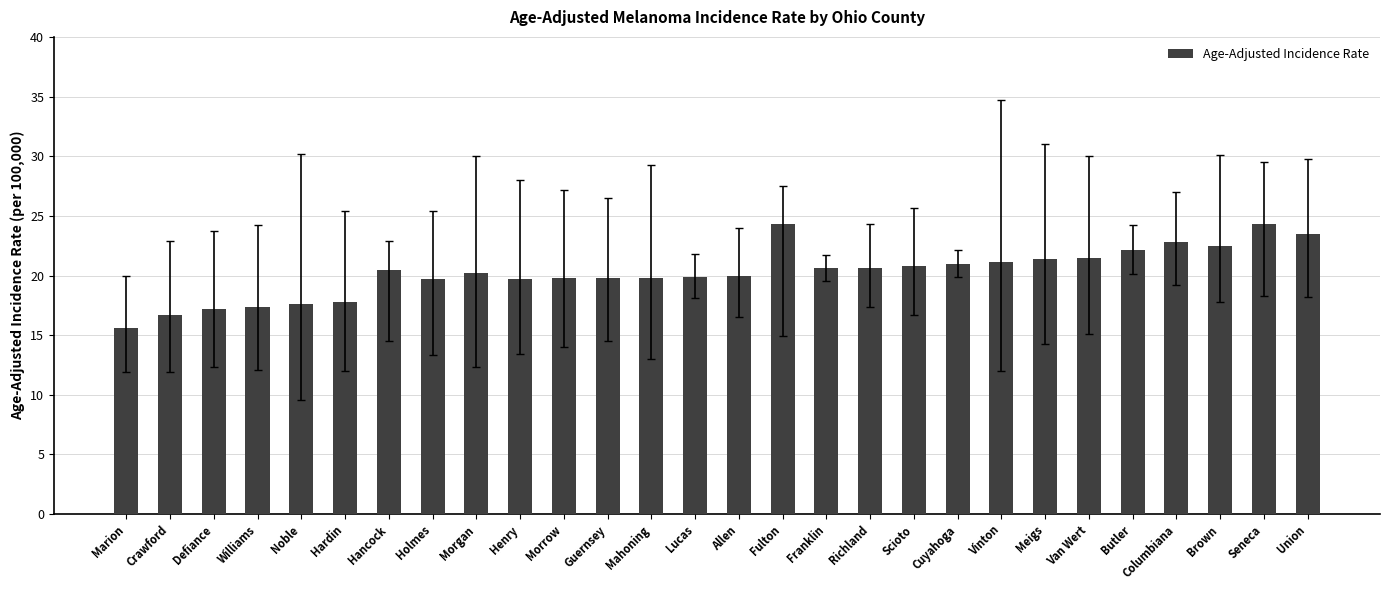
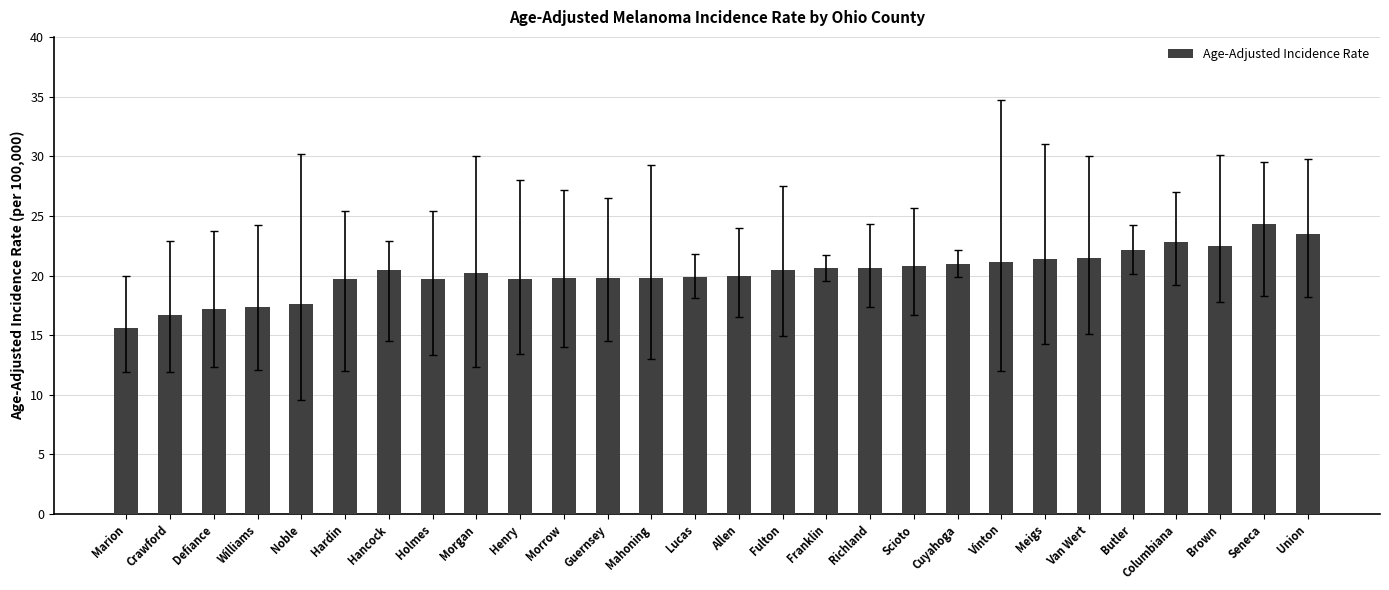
Age-Adjusted Incidence Rate, Hardin: 17.8 -> 19.7
Age-Adjusted Incidence Rate, Fulton: 24.3 -> 20.5
